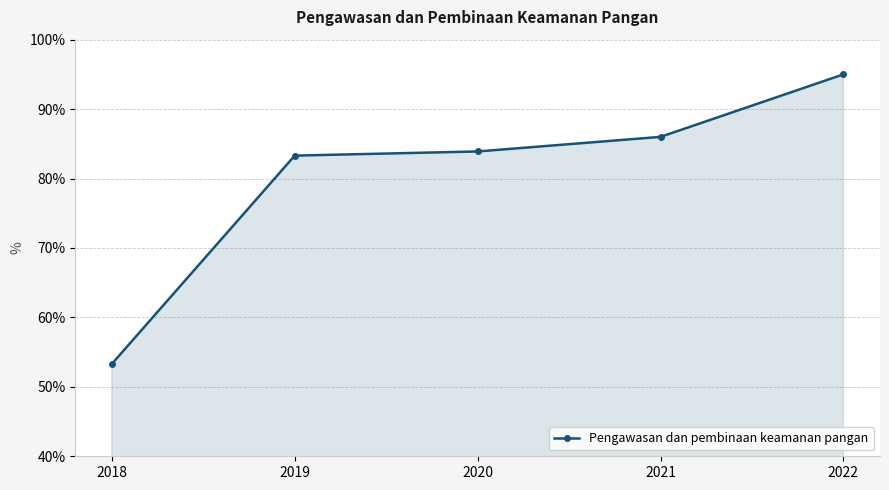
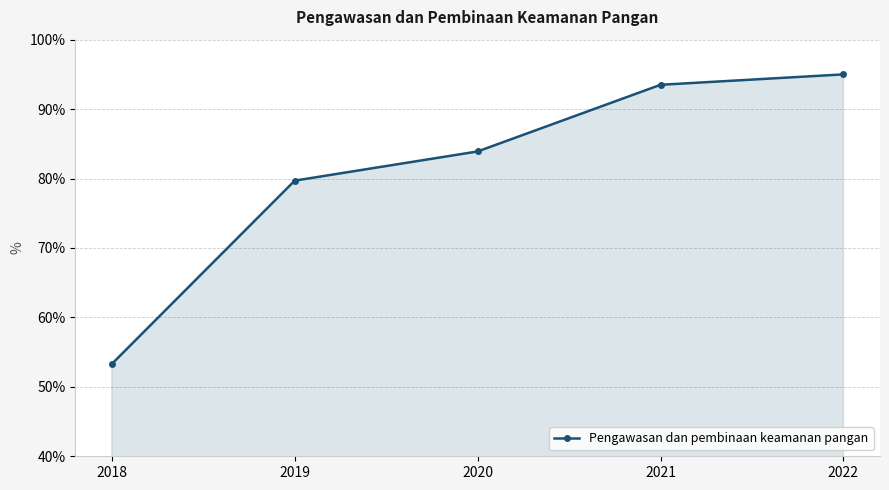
2019: 83% -> 80%
2021: 86% -> 94%
